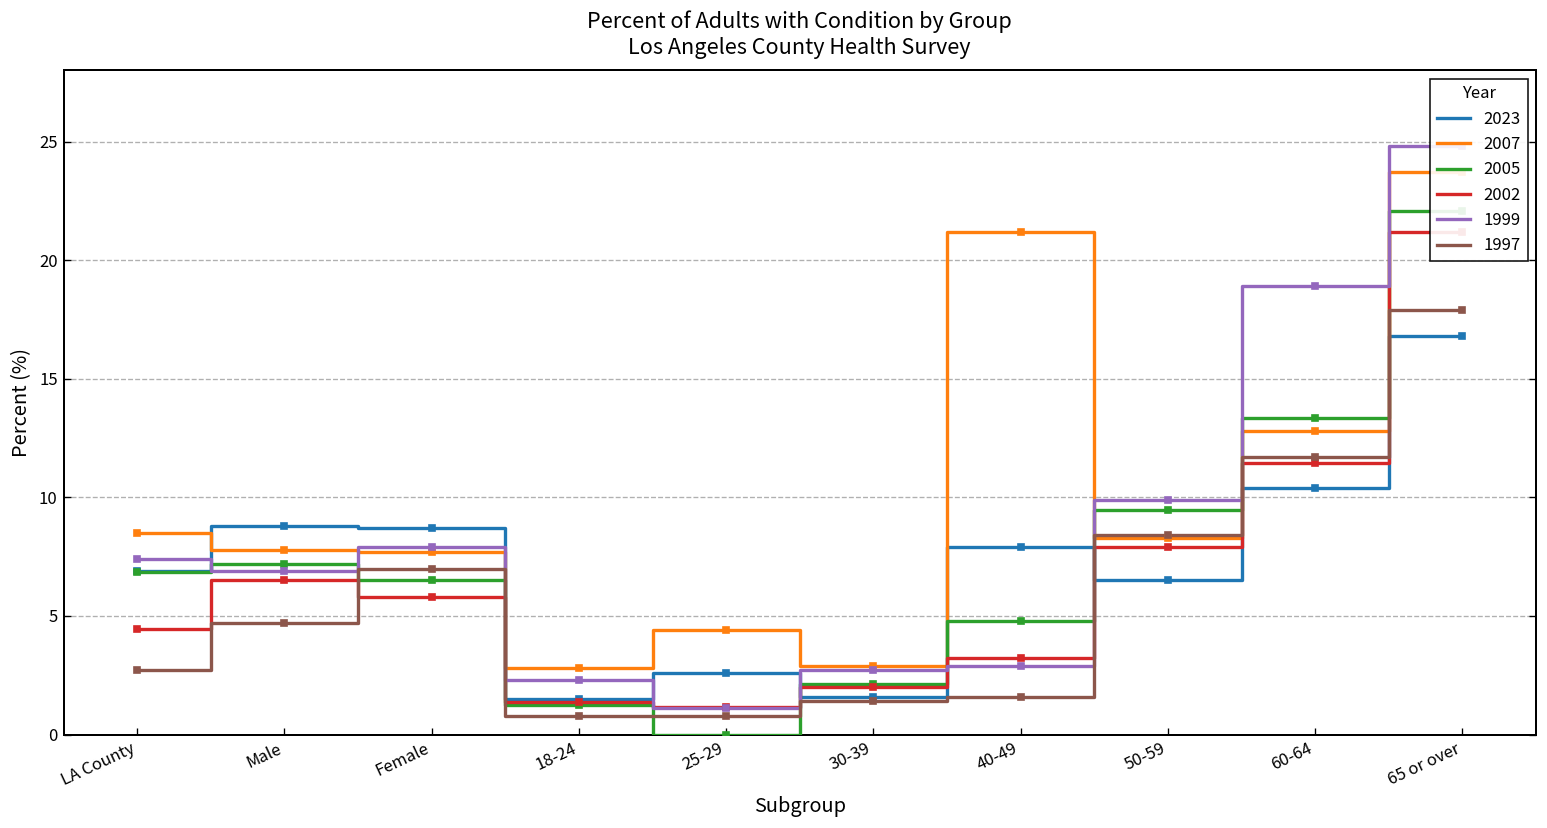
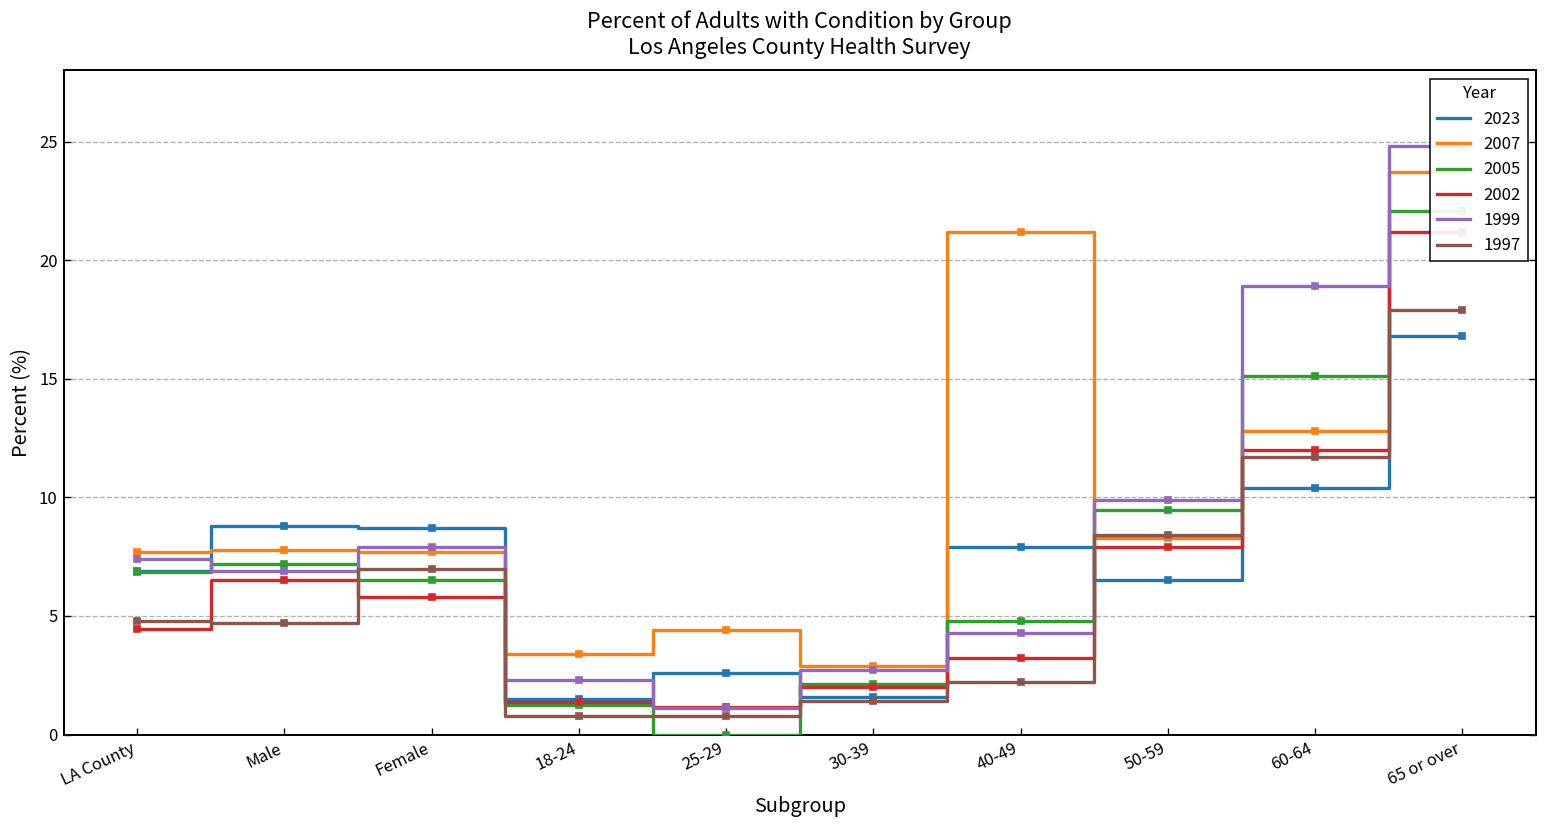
2007, LA County: 8.5 -> 7.7
1997, LA County: 2.7 -> 4.8
2007, 18-24: 2.8 -> 3.4
1999, 40-49: 2.9 -> 4.3
1997, 40-49: 1.6 -> 2.2
2005, 60-64: 13.3 -> 15.1
2002, 60-64: 11.4 -> 12.0
